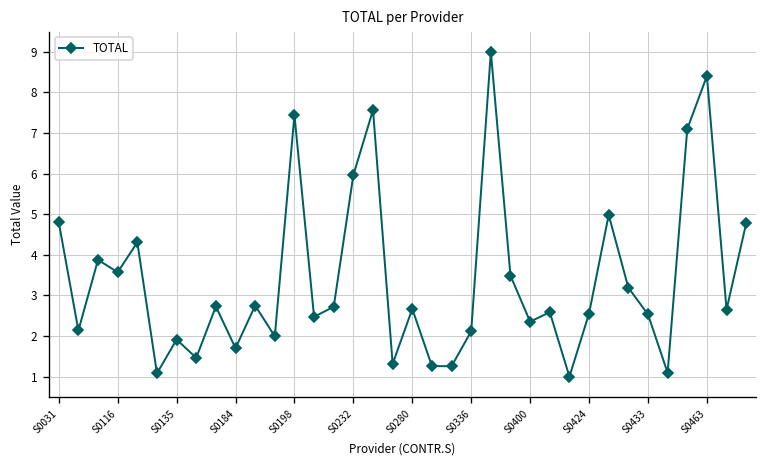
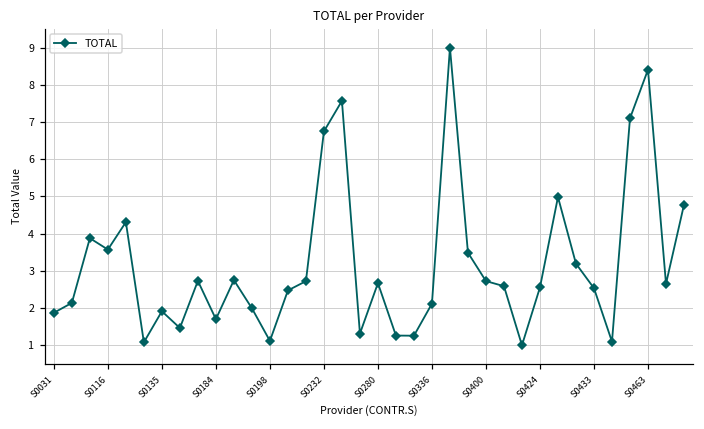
S0031: 4.8 -> 1.9
S0198: 7.4 -> 1.1
S0232: 6.0 -> 6.7
S0400: 2.4 -> 2.7
